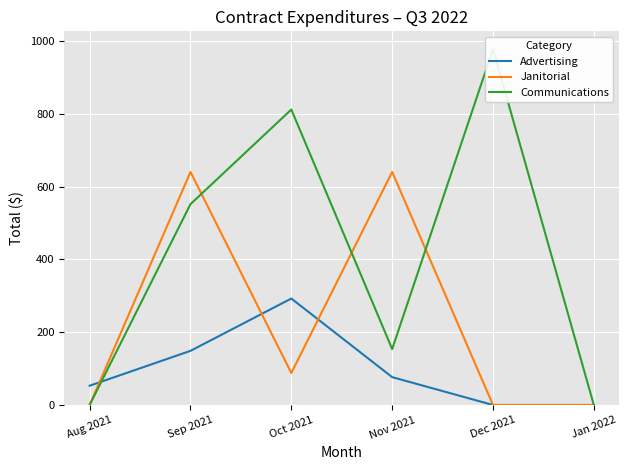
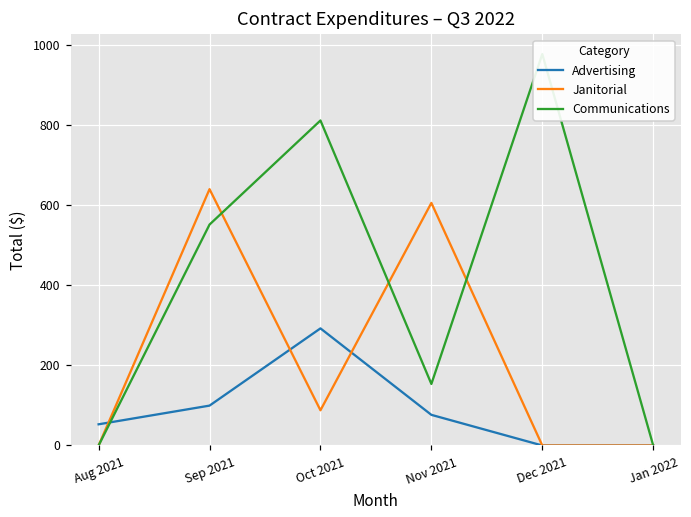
Advertising, Sep 2021: 150 -> 100
Janitorial, Nov 2021: 640 -> 610
